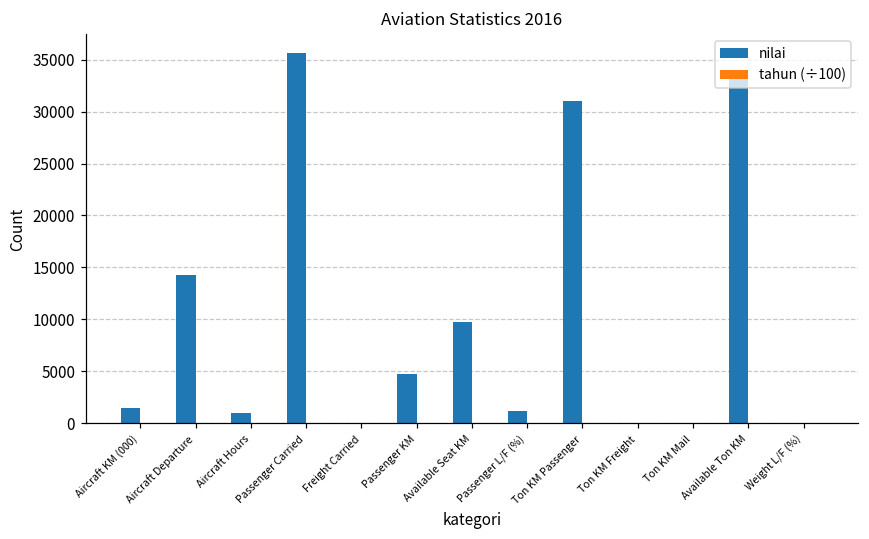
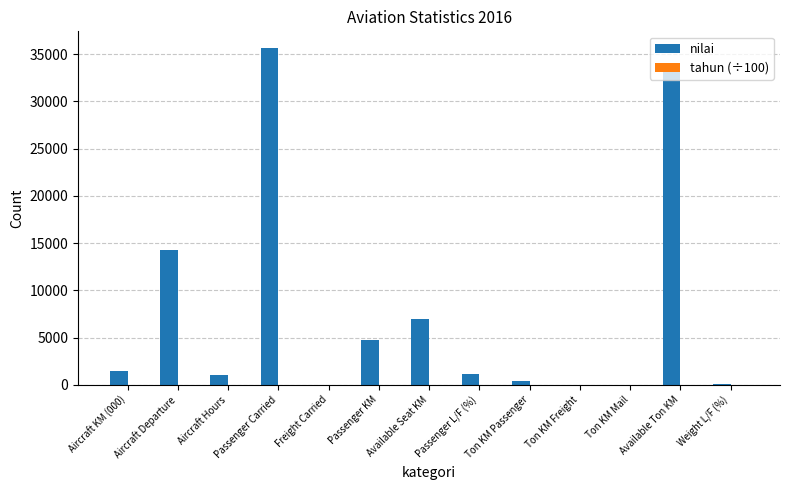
nilai, Available Seat KM: 10000 -> 7000
nilai, Ton KM Passenger: 31000 -> 0
